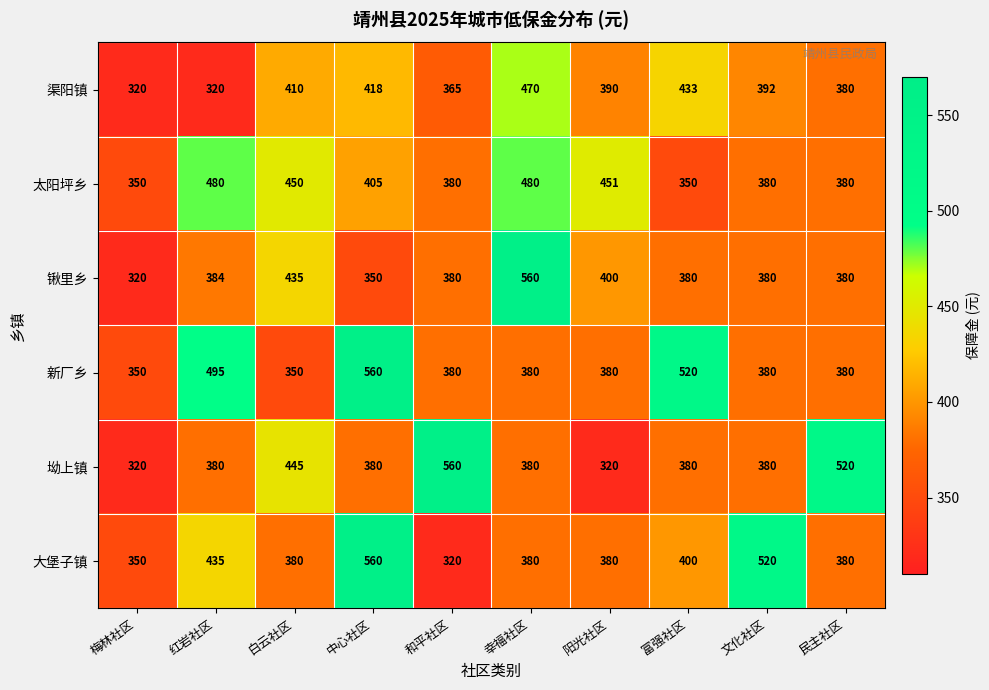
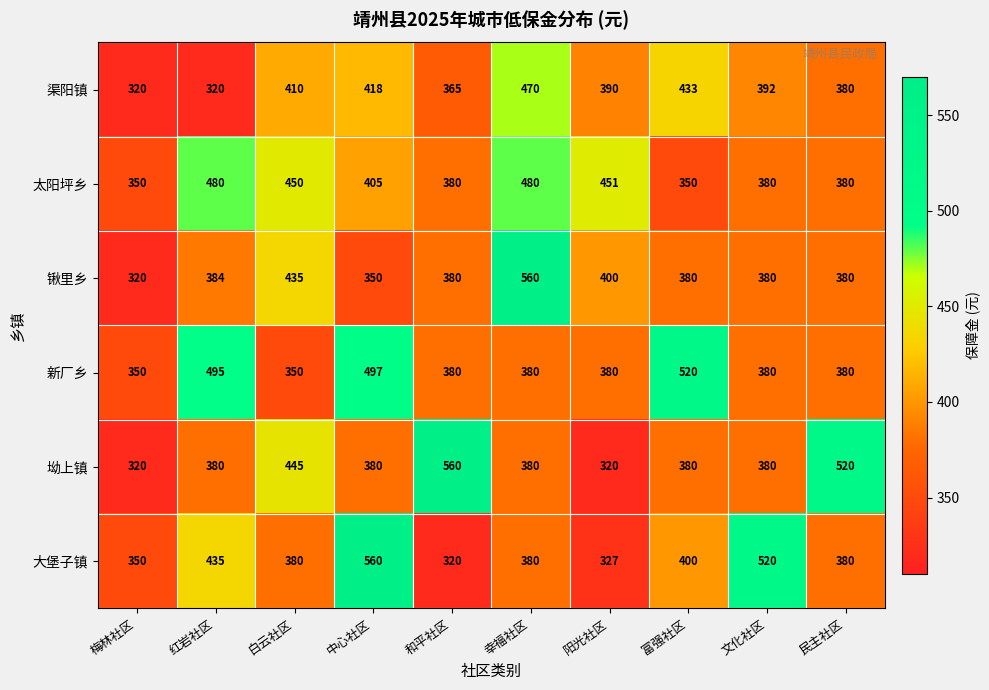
新厂乡, 中心社区: 560 -> 497
大堡子镇, 阳光社区: 380 -> 327
